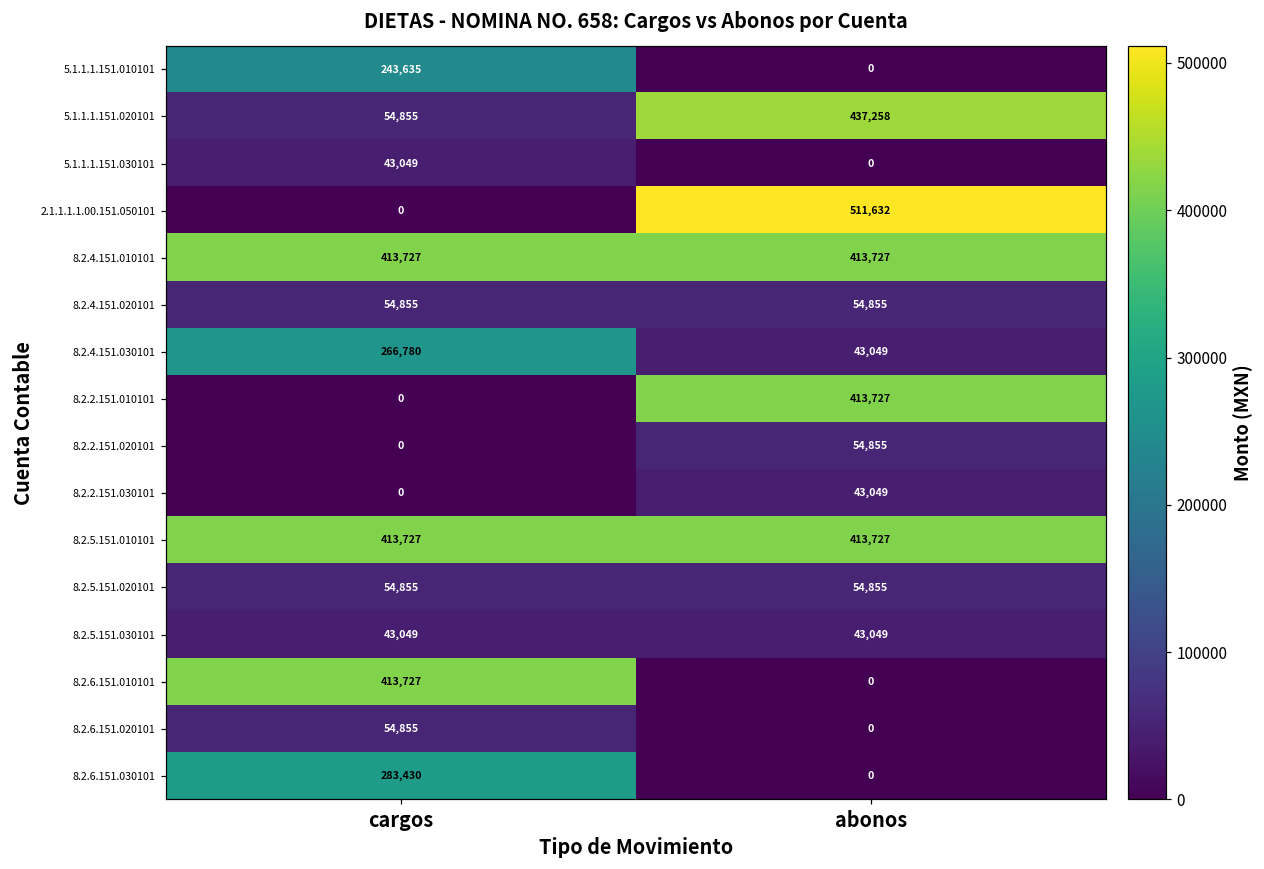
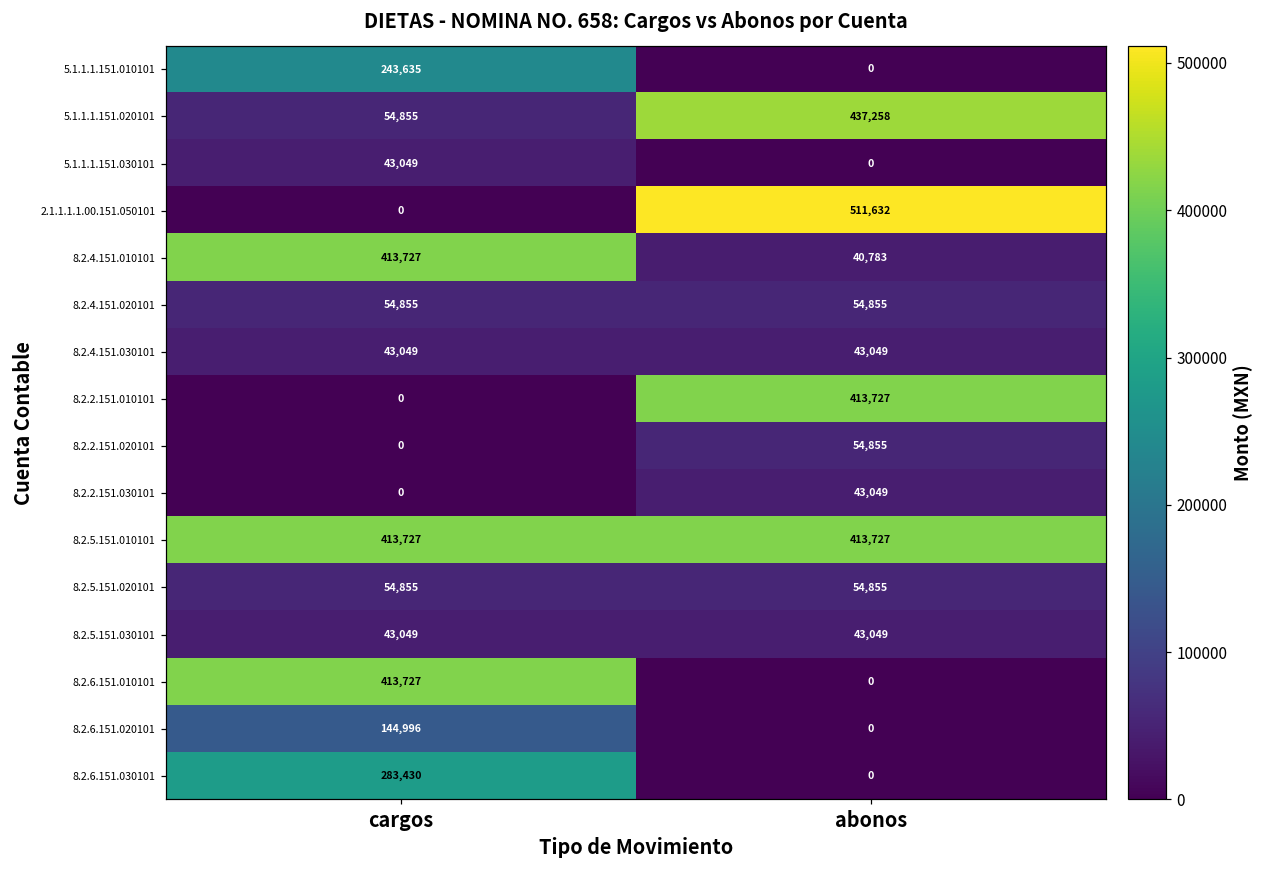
8.2.4.151.010101, abonos: 413,727 -> 40,783
8.2.4.151.030101, cargos: 266,780 -> 43,049
8.2.6.151.020101, cargos: 54,855 -> 144,996
